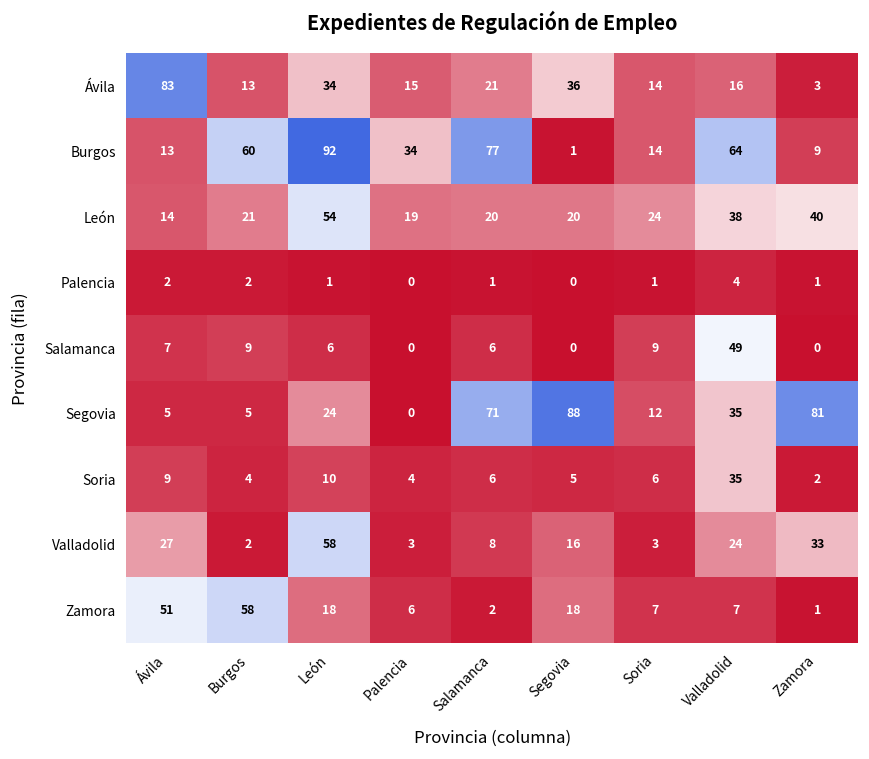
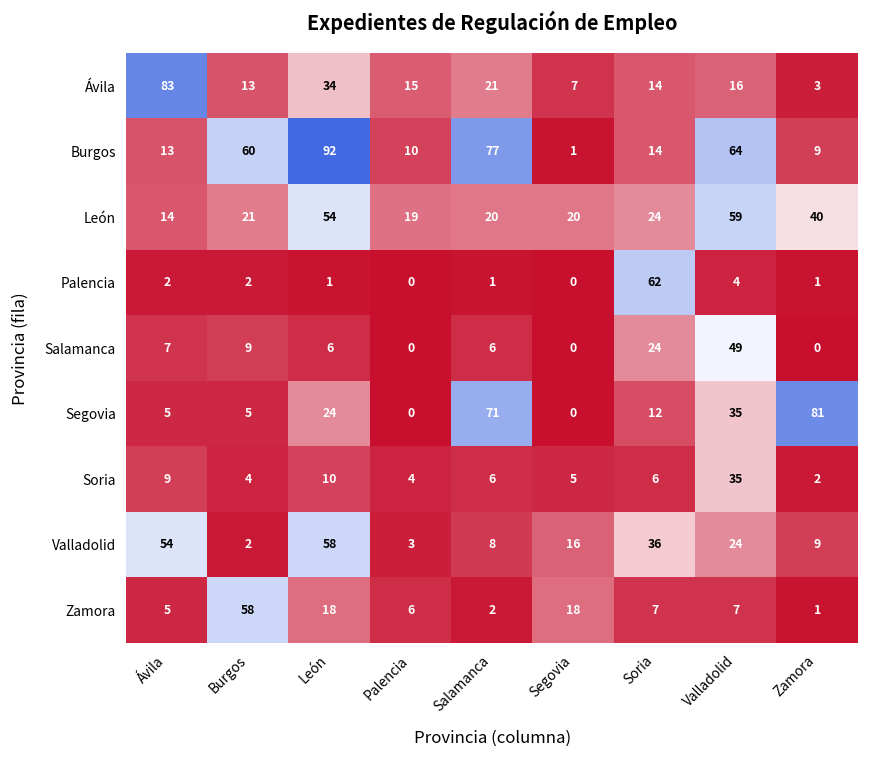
Ávila, Segovia: 36 -> 7
Burgos, Palencia: 34 -> 10
León, Valladolid: 38 -> 59
Palencia, Soria: 1 -> 62
Salamanca, Soria: 9 -> 24
Segovia, Segovia: 88 -> 0
Valladolid, Ávila: 27 -> 54
Valladolid, Soria: 3 -> 36
Valladolid, Zamora: 33 -> 9
Zamora, Ávila: 51 -> 5
